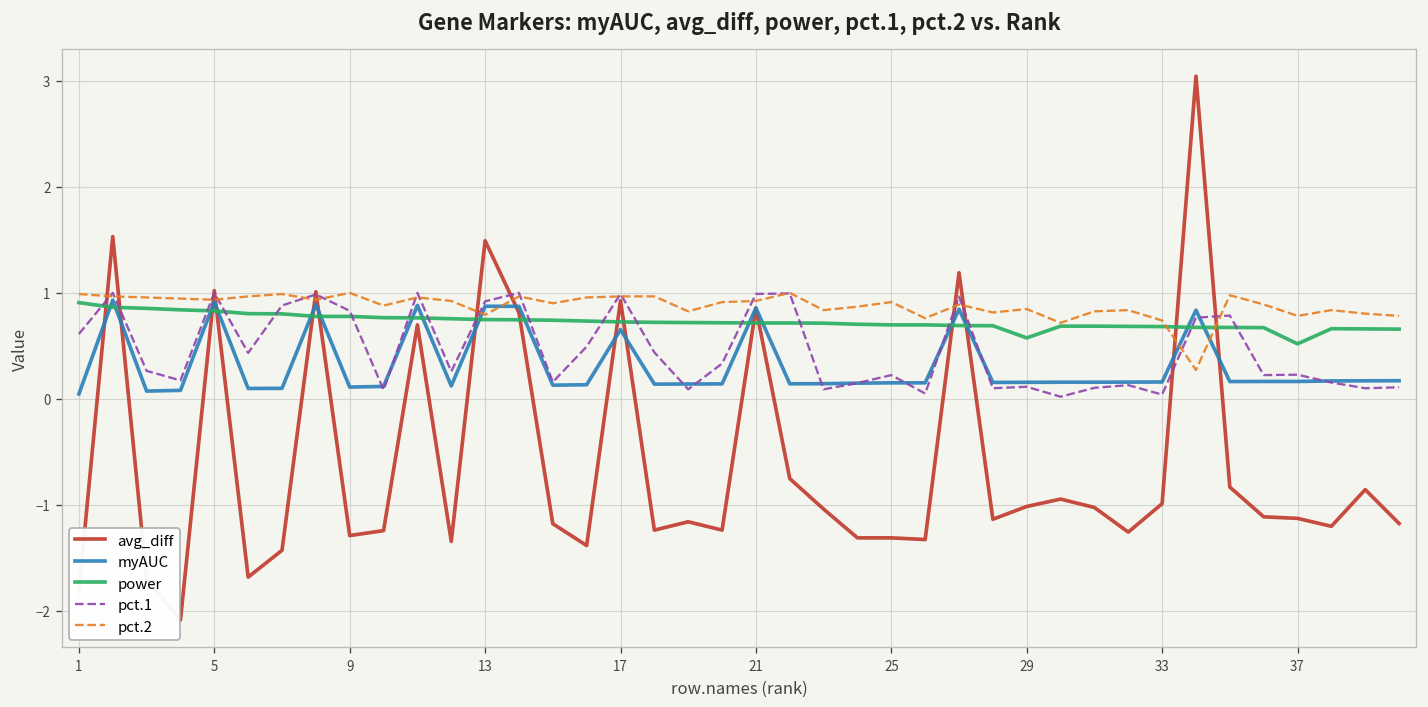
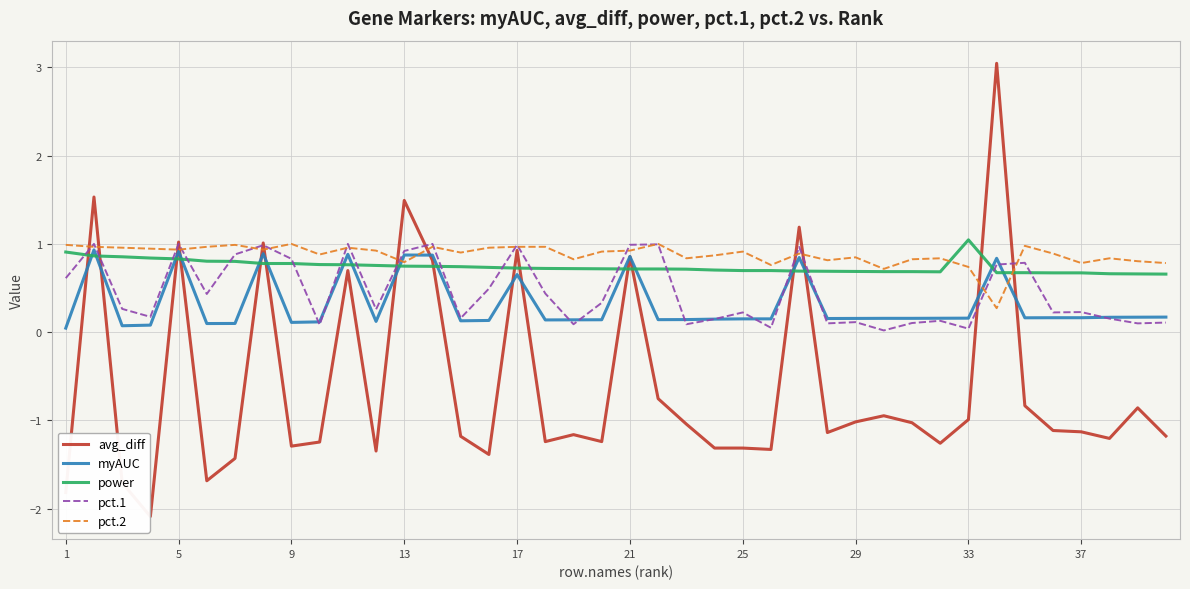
power, 29: 0.6 -> 0.7
power, 33: 0.7 -> 1.0
power, 37: 0.5 -> 0.7
